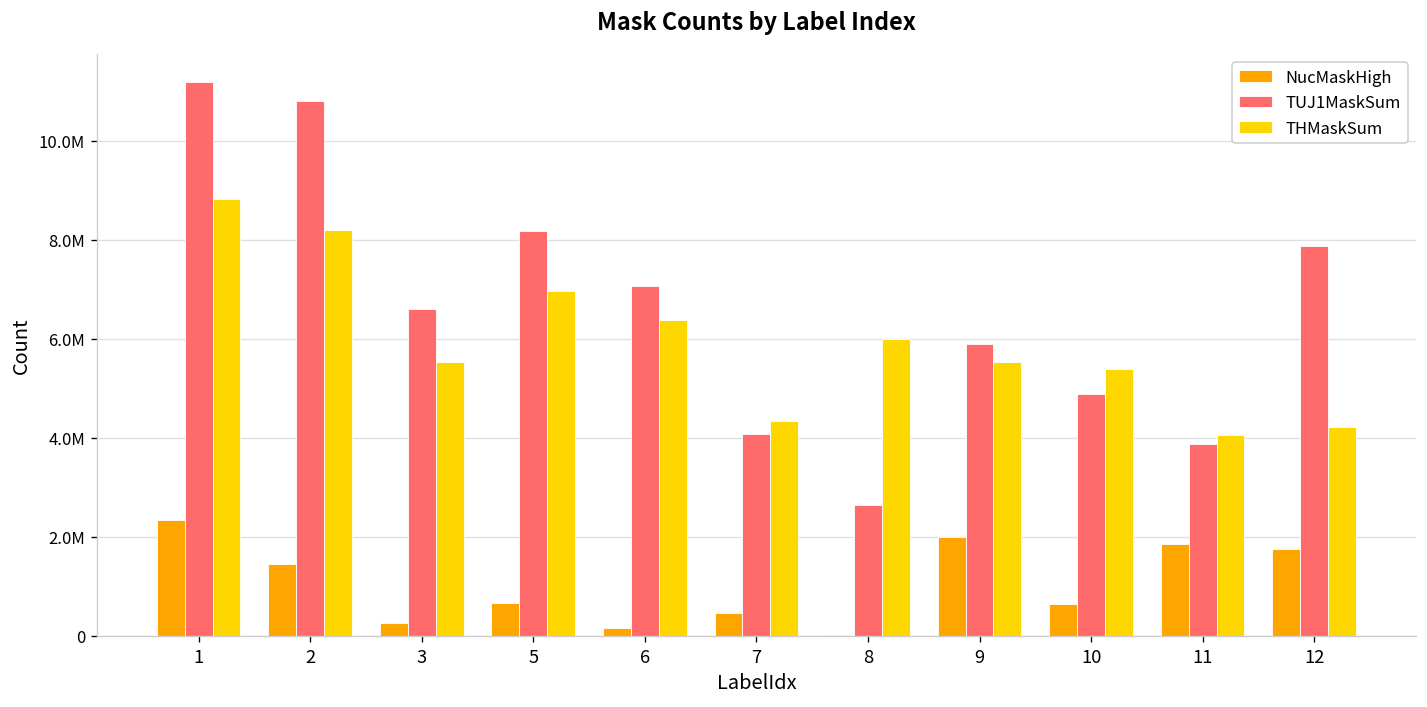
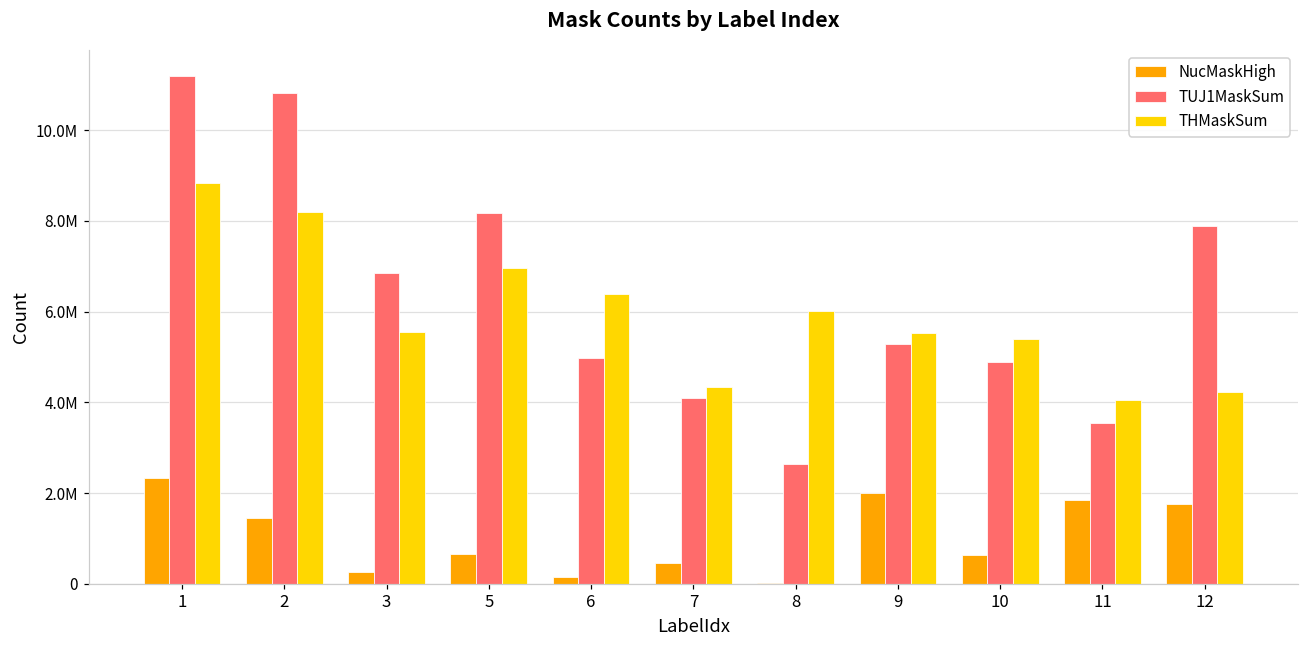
TUJ1MaskSum, 3: 6600000 -> 6800000
TUJ1MaskSum, 6: 7100000 -> 5000000
TUJ1MaskSum, 9: 5900000 -> 5300000
TUJ1MaskSum, 11: 3900000 -> 3500000
